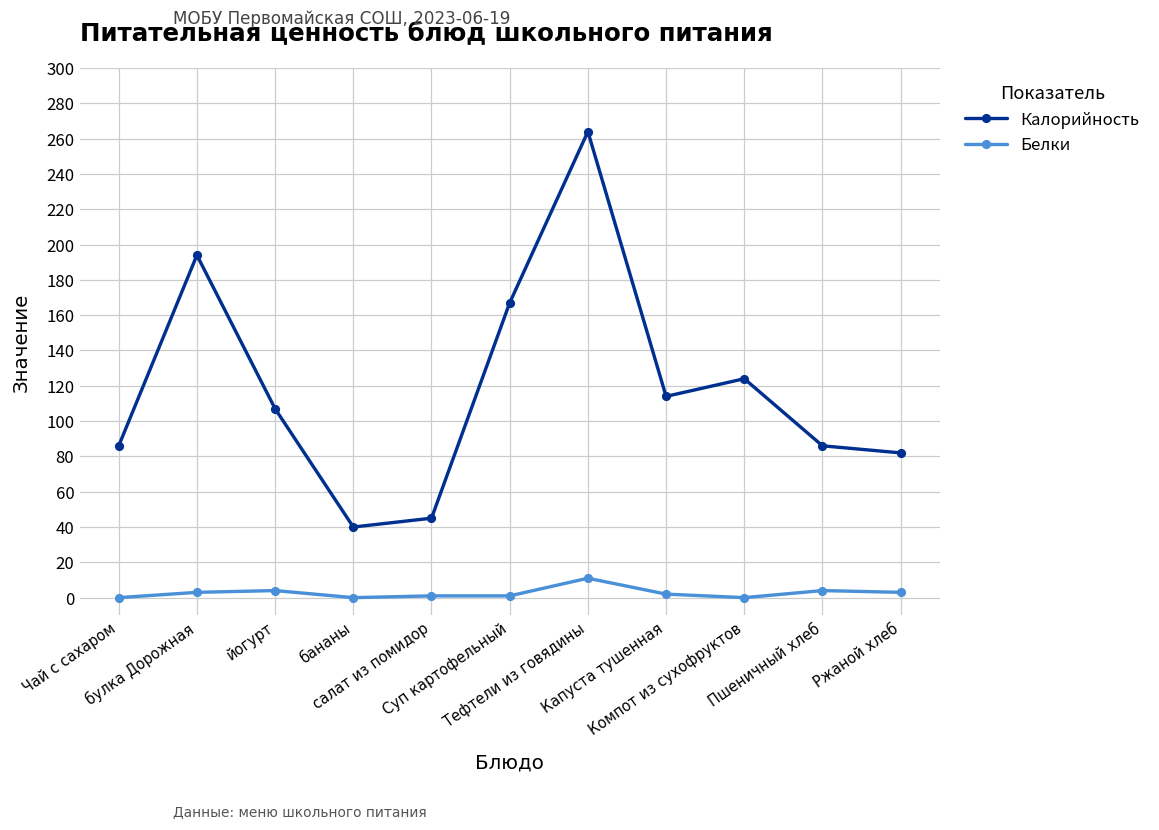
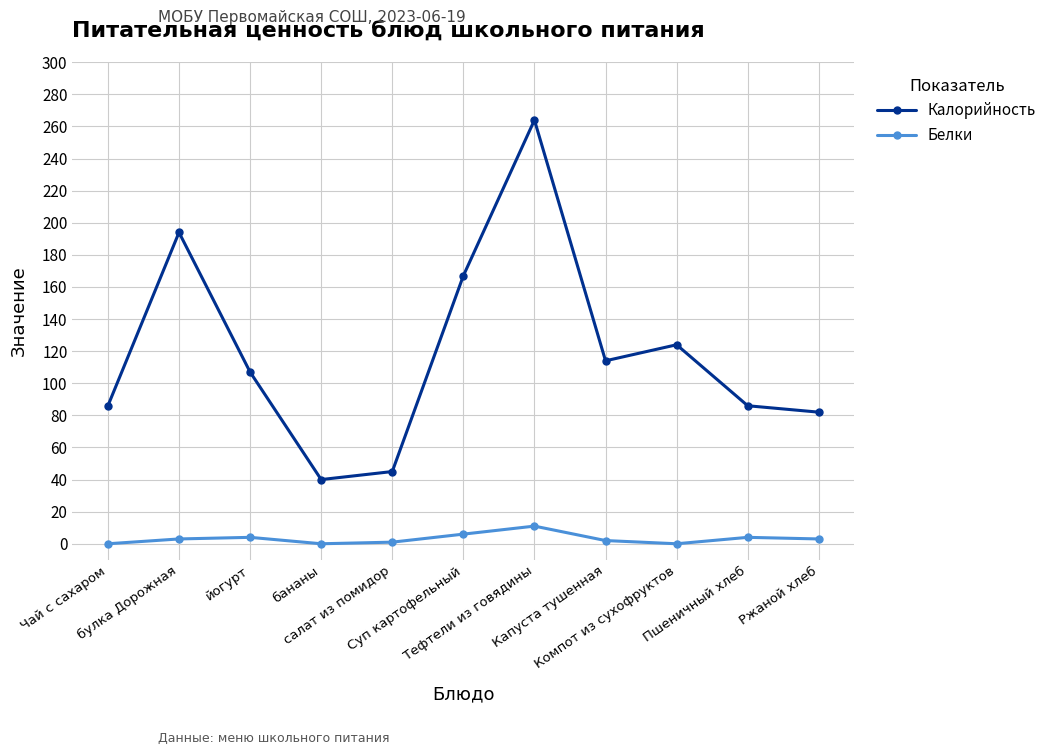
Белки, Суп картофельный: 1 -> 6
